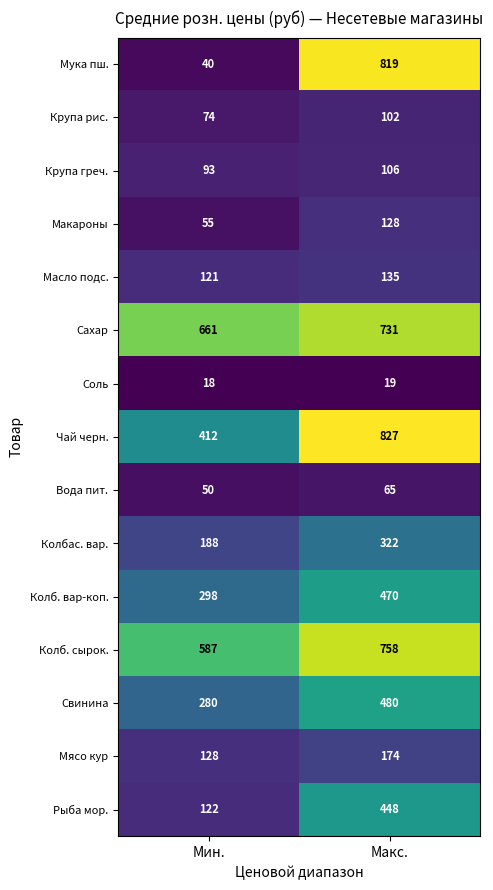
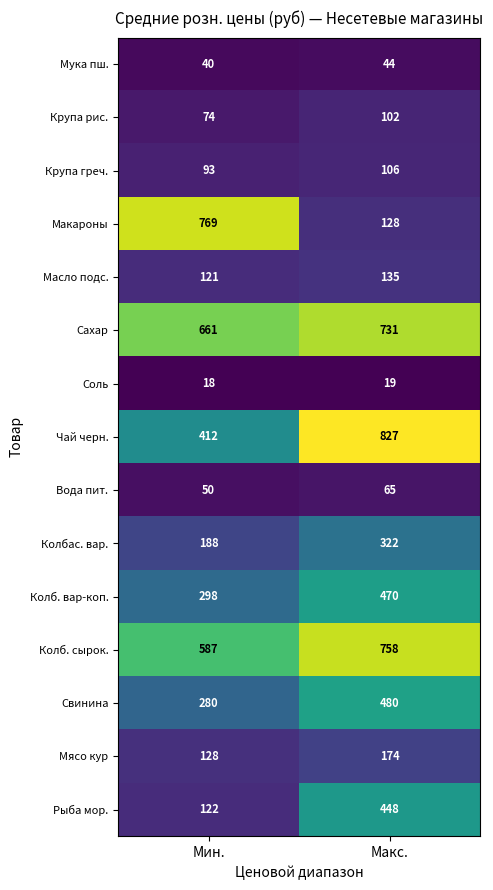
Мука пш., Макс.: 819 -> 44
Макароны, Мин.: 55 -> 769
